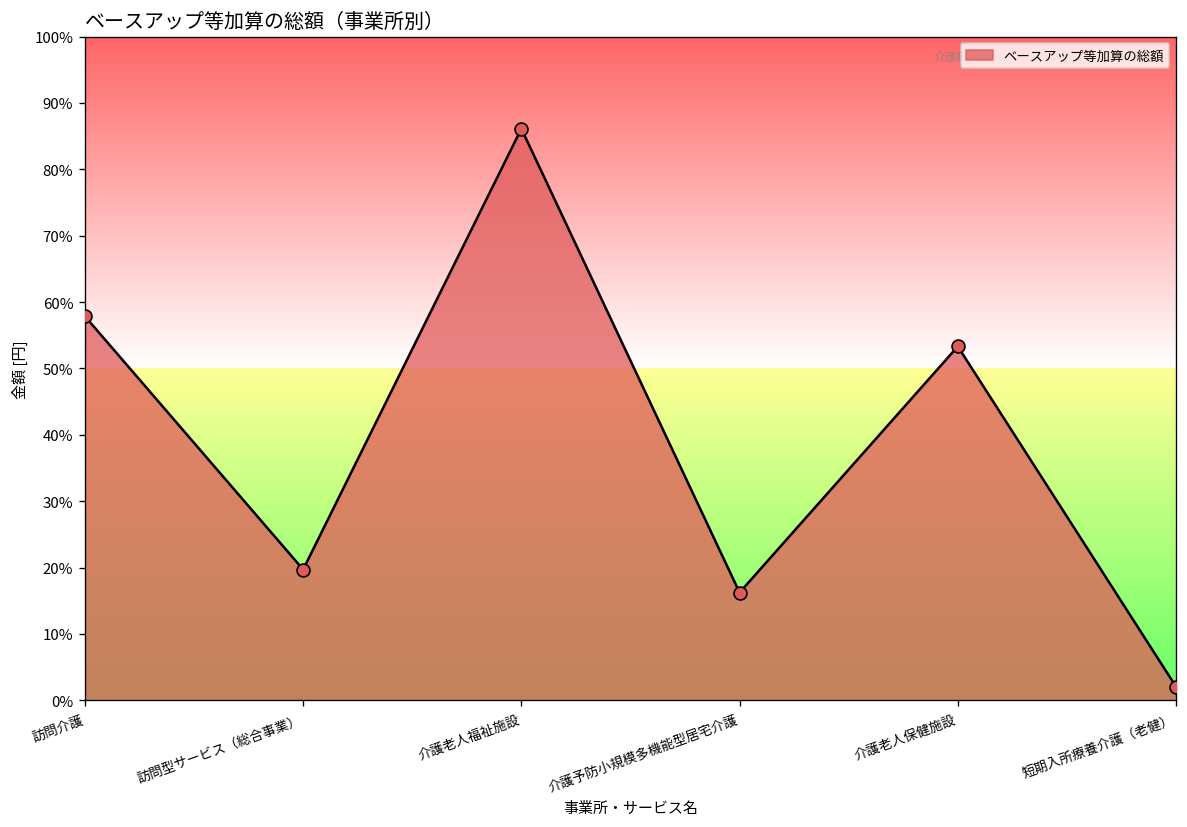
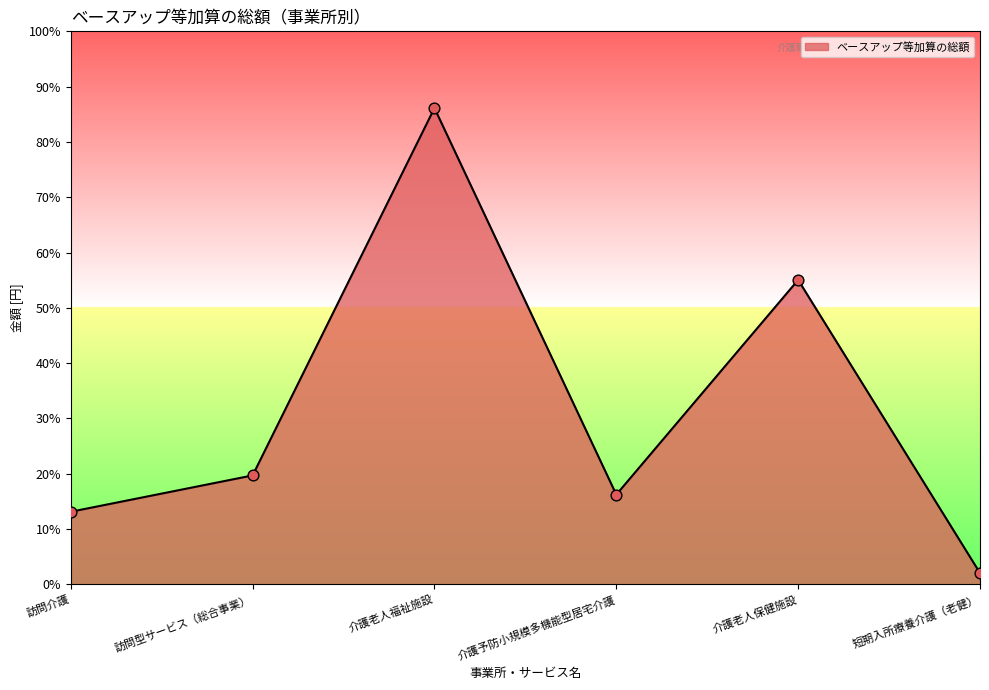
訪問介護: 58% -> 13%
介護老人保健施設: 53% -> 55%
